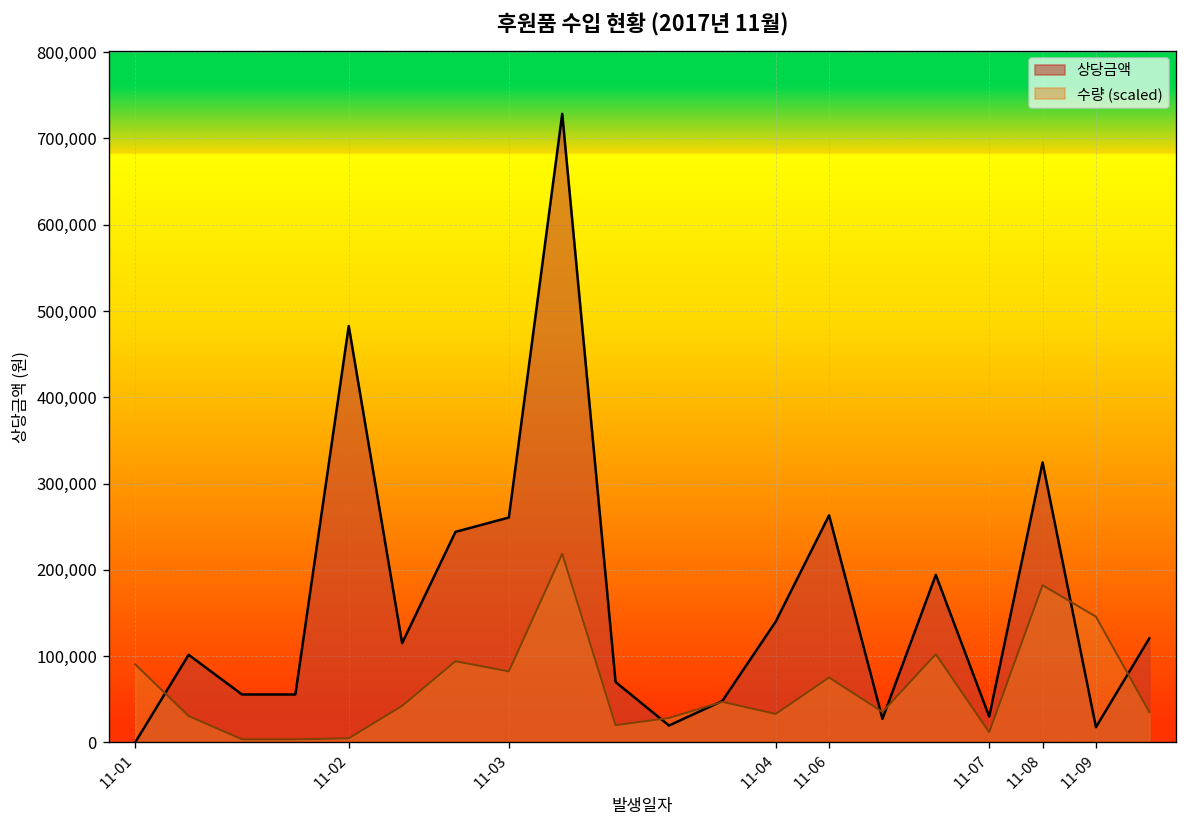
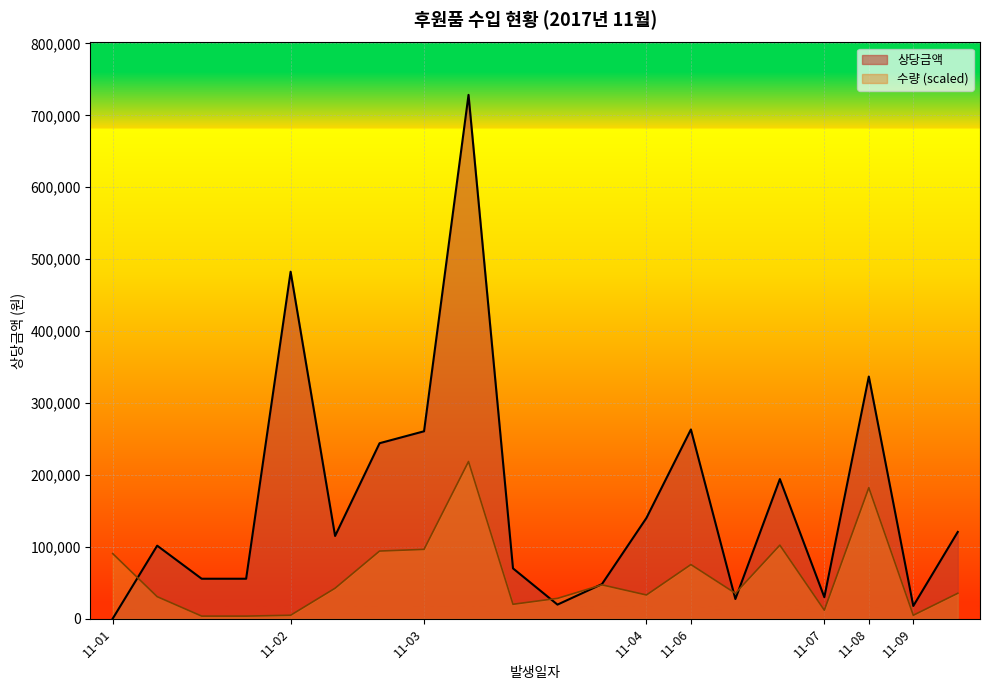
수량 (scaled), 11-03: 80,000 -> 100,000
상당금액, 11-08: 320,000 -> 340,000
수량 (scaled), 11-09: 150,000 -> 0
